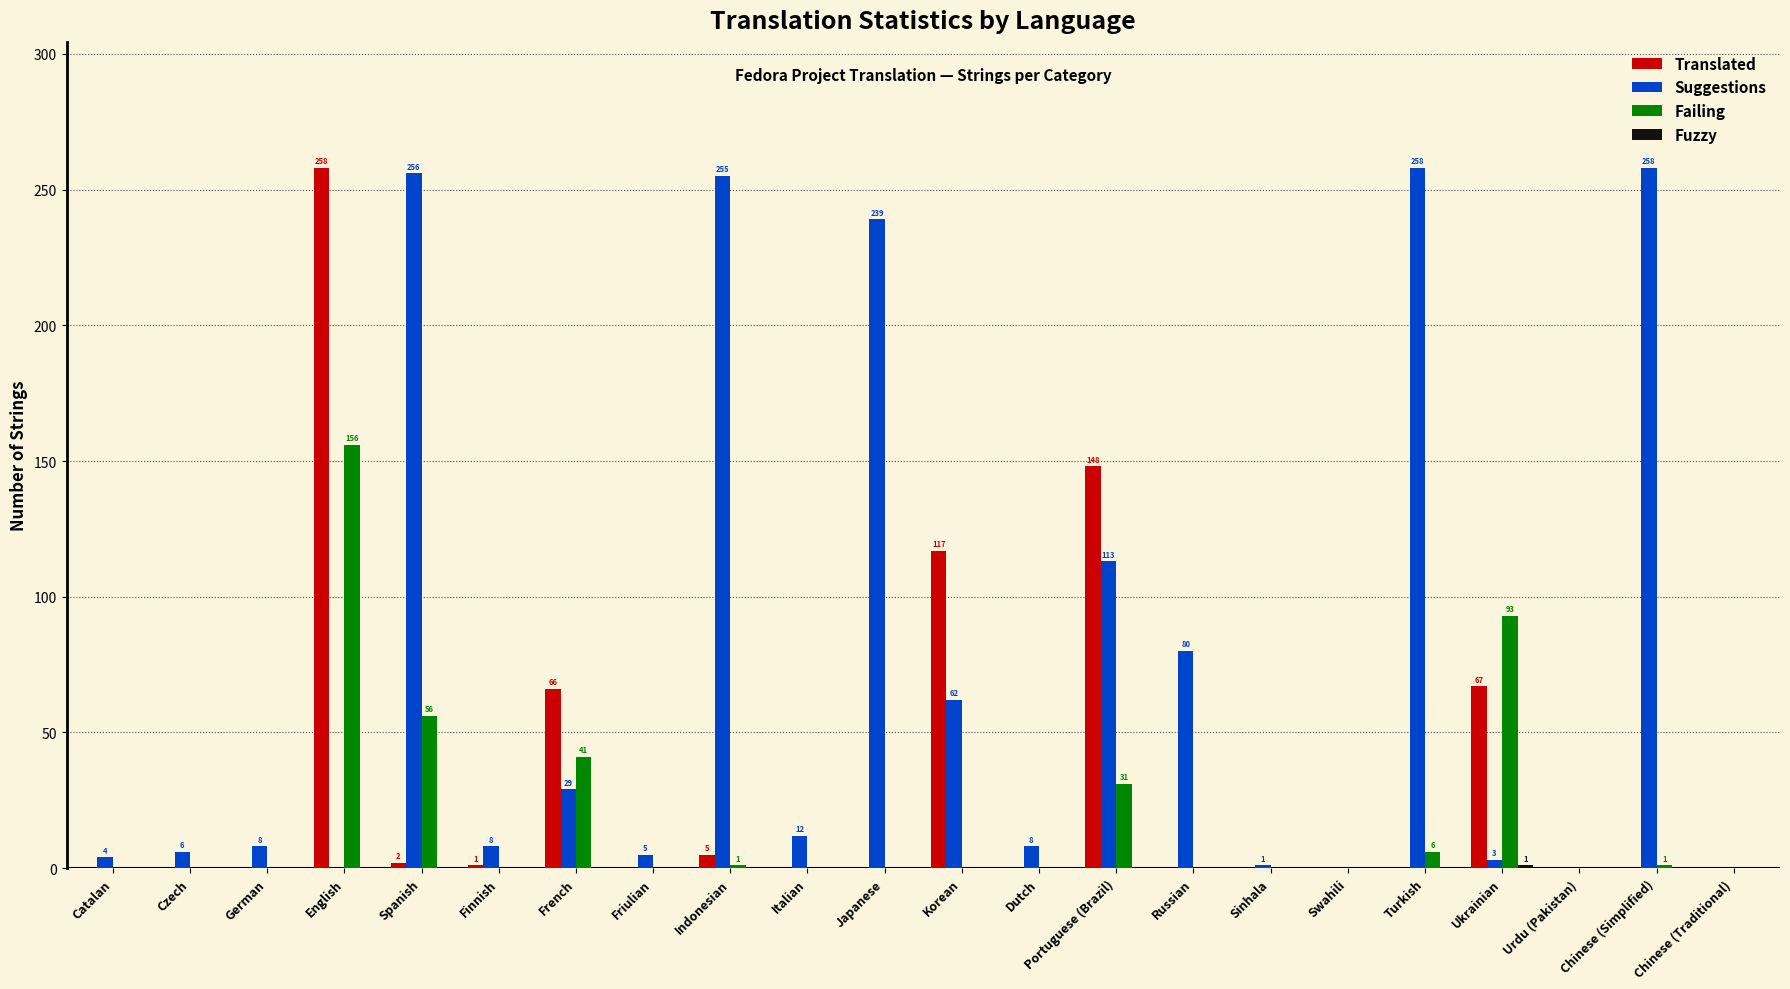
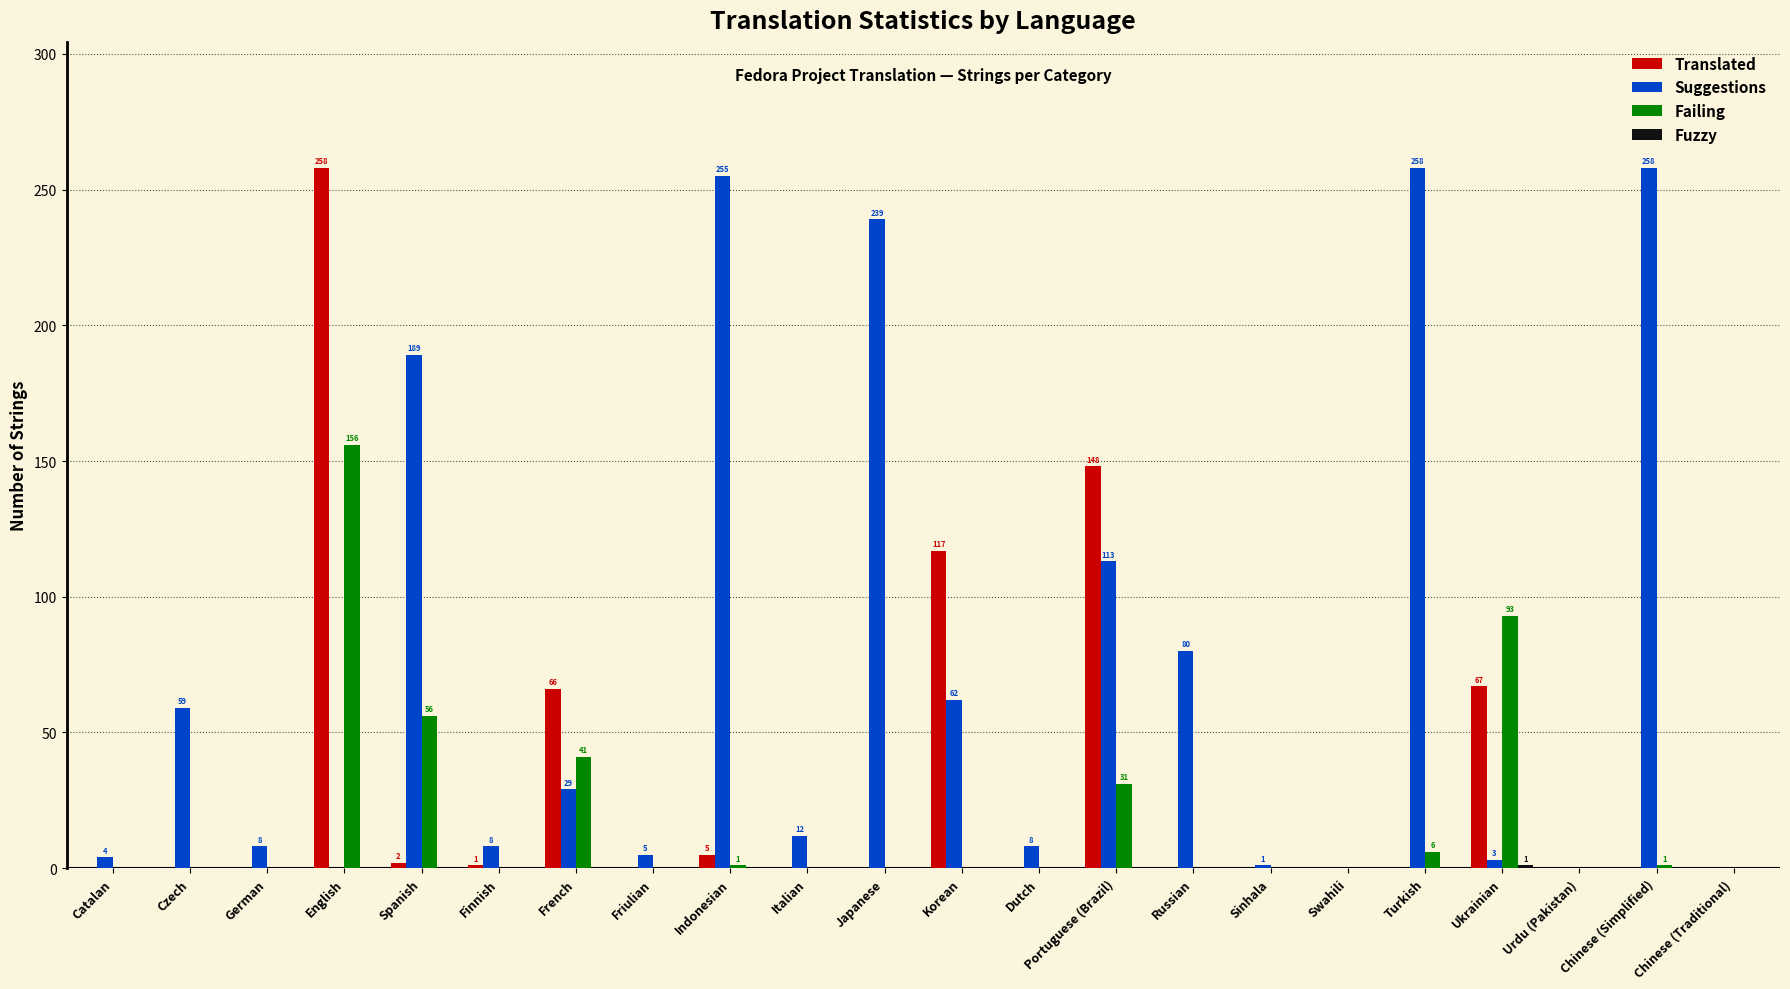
Suggestions, Czech: 6 -> 59
Suggestions, Spanish: 256 -> 189
